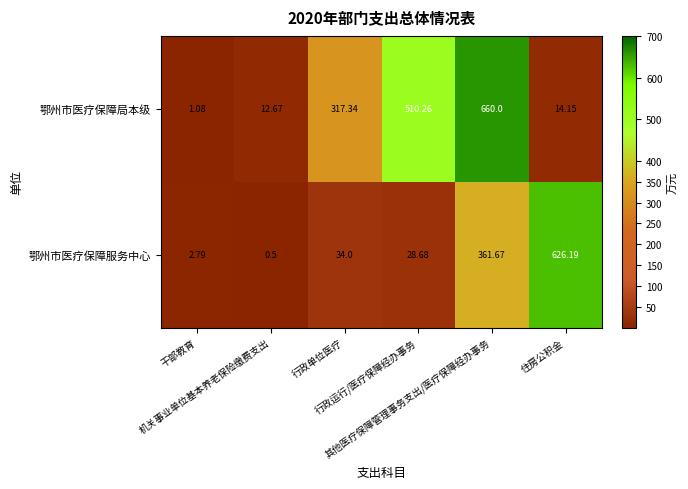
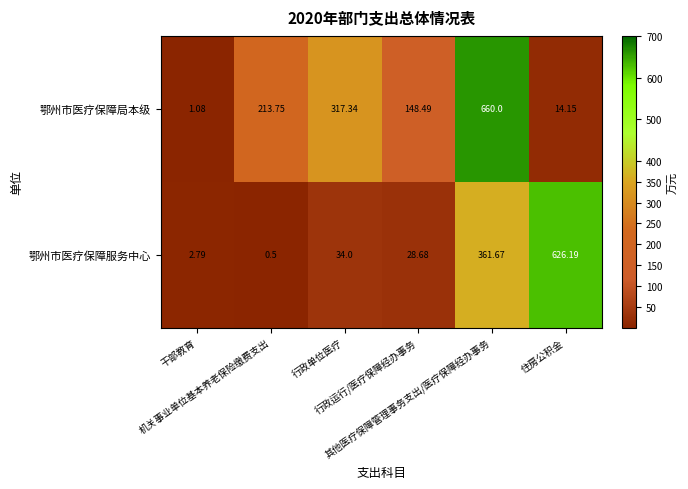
鄂州市医疗保障局本级, 机关事业单位基本养老保险缴费支出: 12.67 -> 213.75
鄂州市医疗保障局本级, 行政运行/医疗保障经办事务: 510.26 -> 148.49
